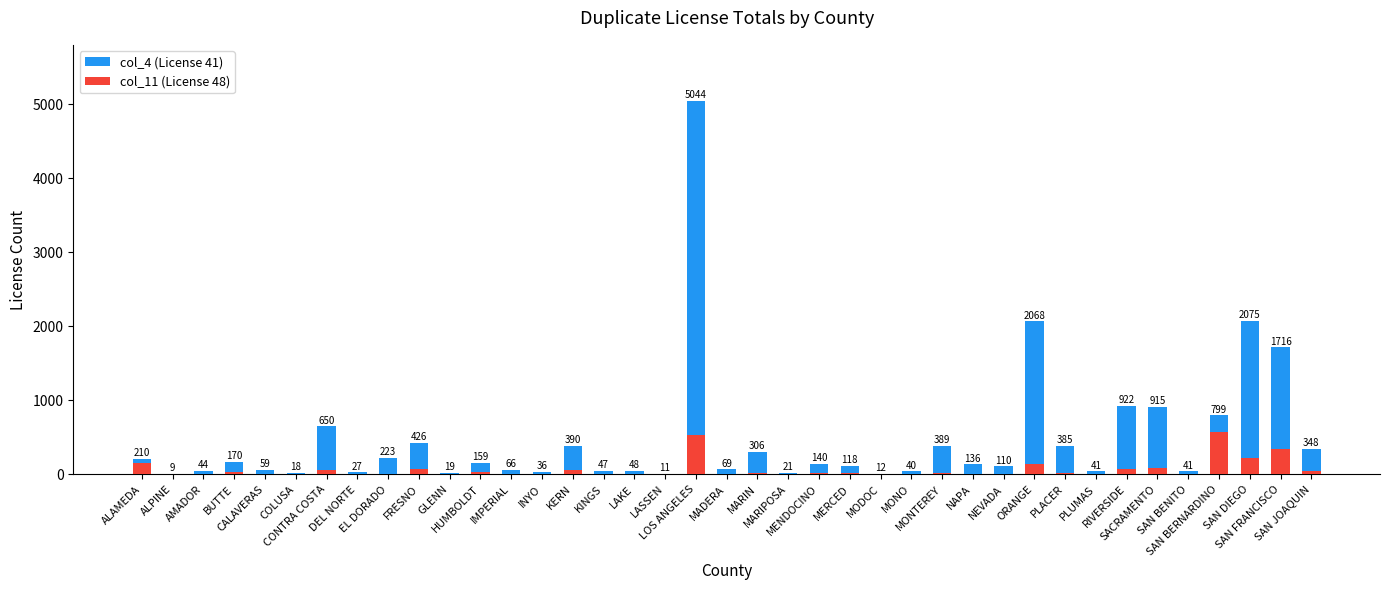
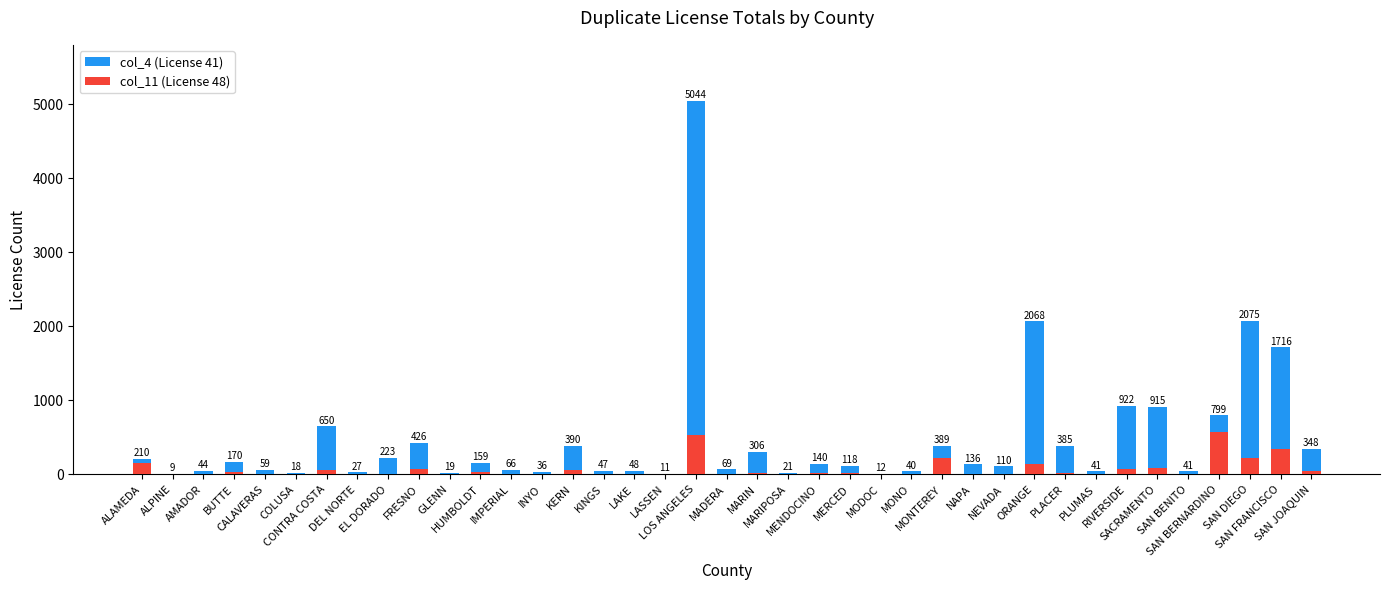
col_11 (License 48), MONTEREY: 0 -> 200
